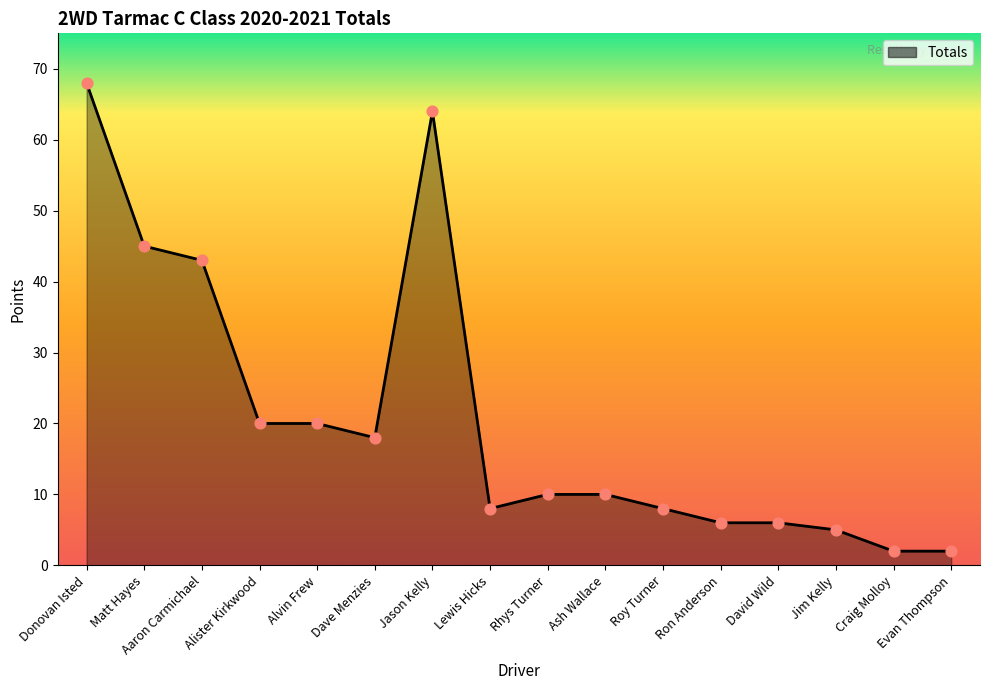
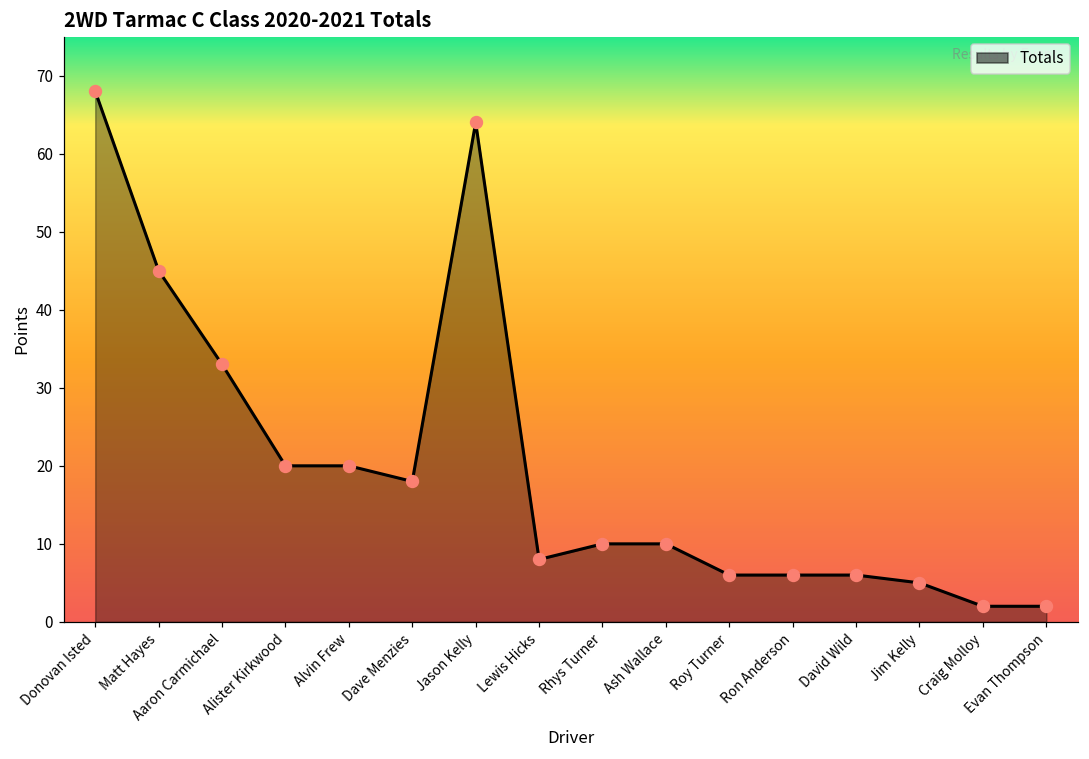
Aaron Carmichael: 43 -> 33
Roy Turner: 8 -> 6
